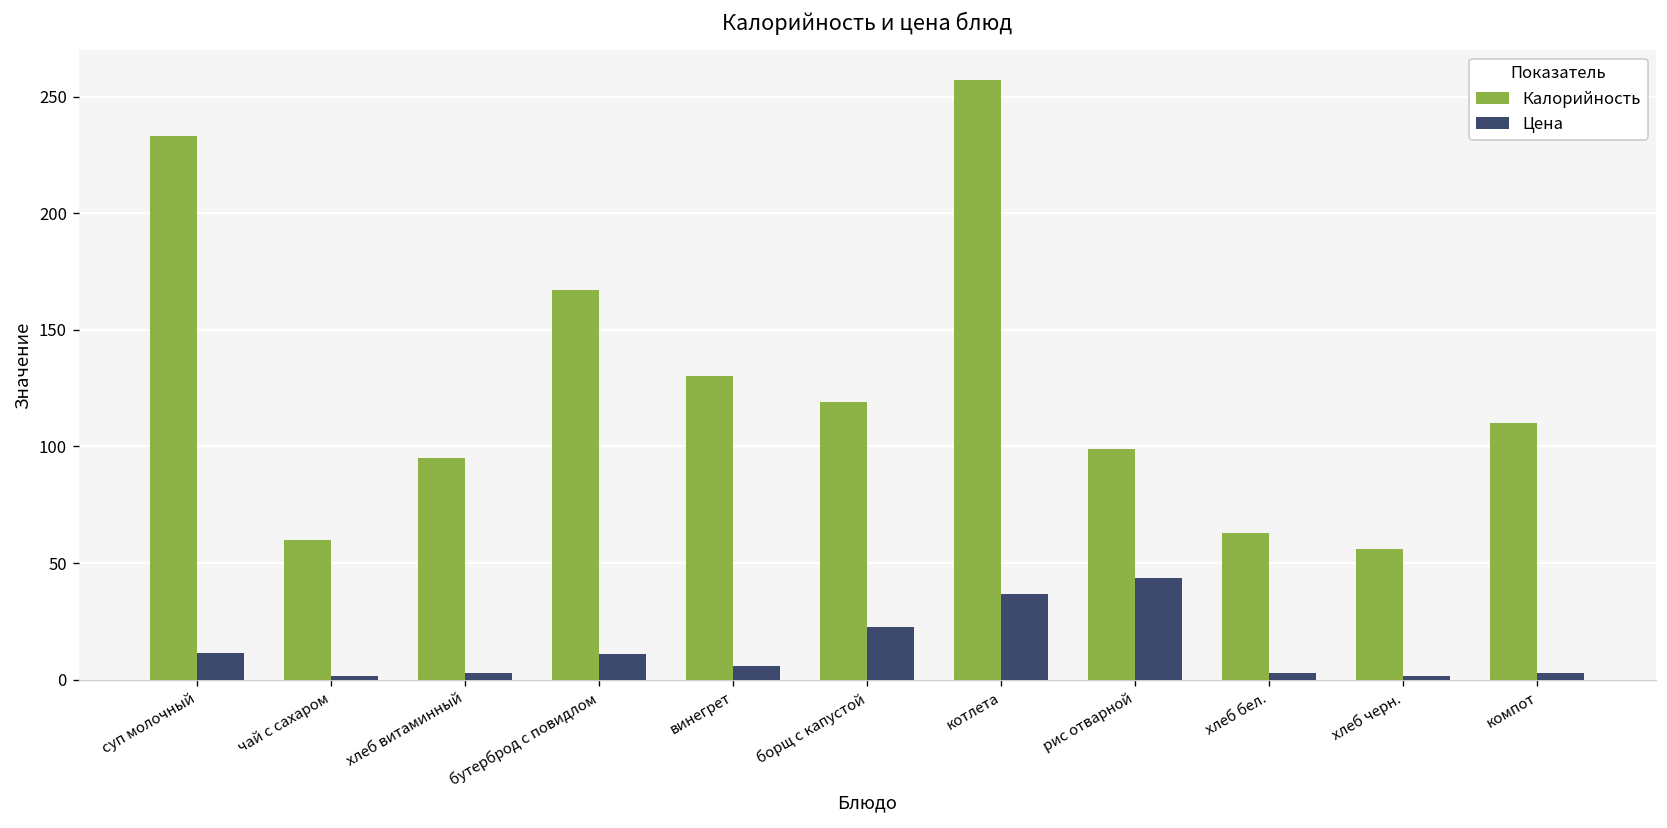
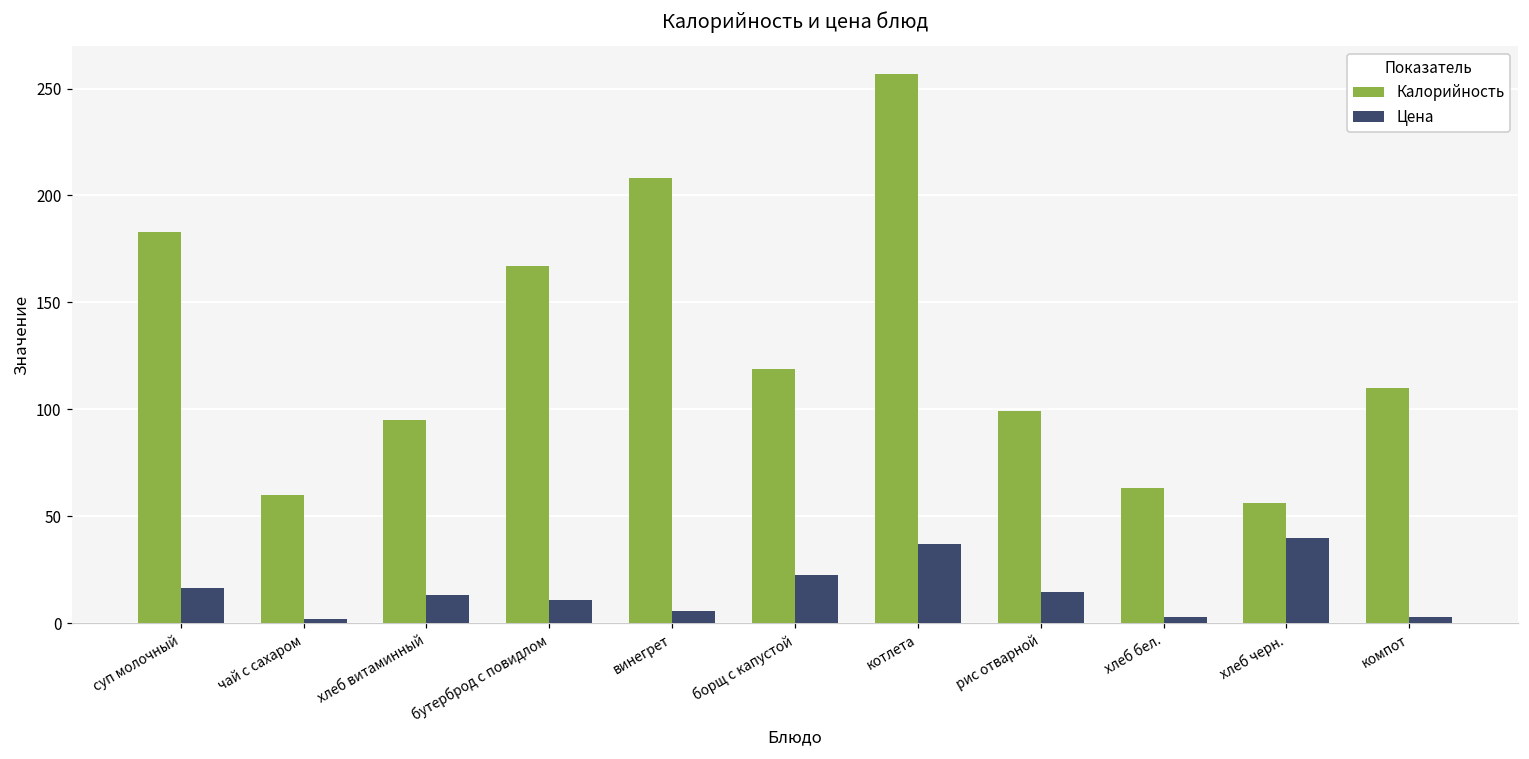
Калорийность, суп молочный: 233 -> 183
Цена, суп молочный: 11 -> 17
Цена, хлеб витаминный: 3 -> 13
Калорийность, винегрет: 130 -> 208
Цена, рис отварной: 44 -> 14
Цена, хлеб черн.: 2 -> 40
